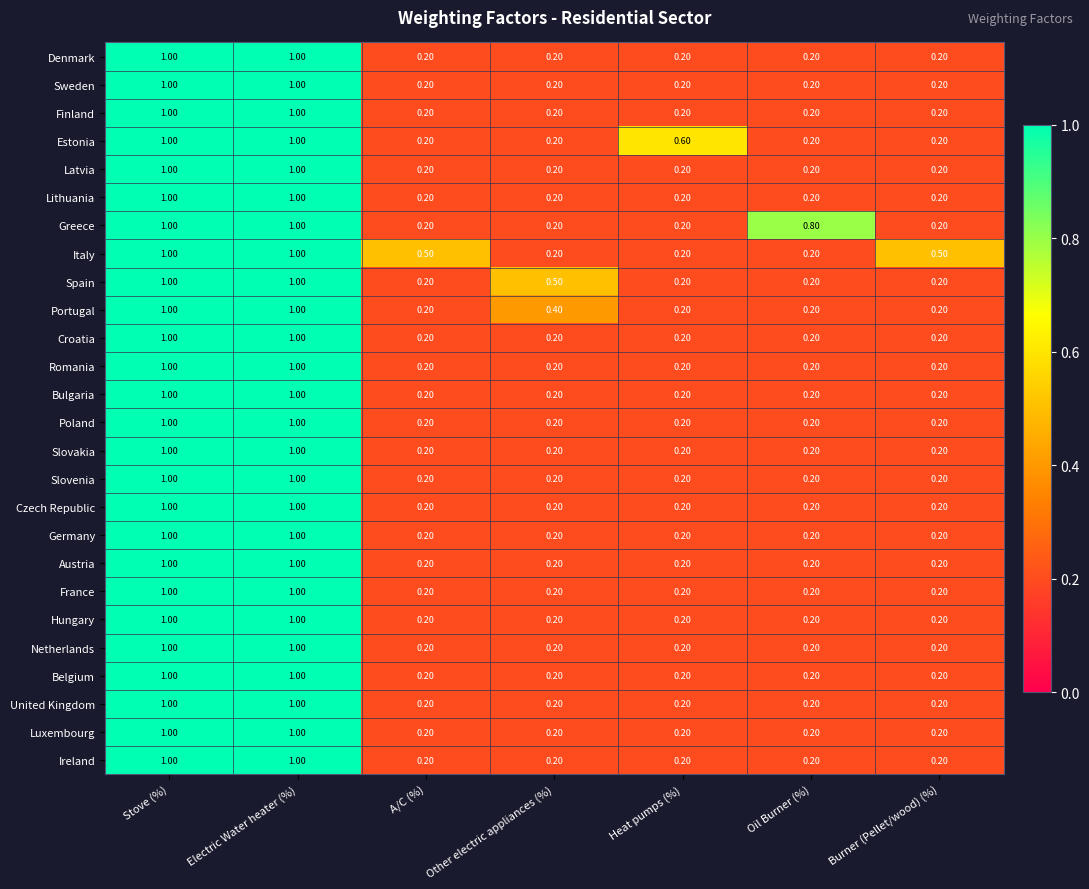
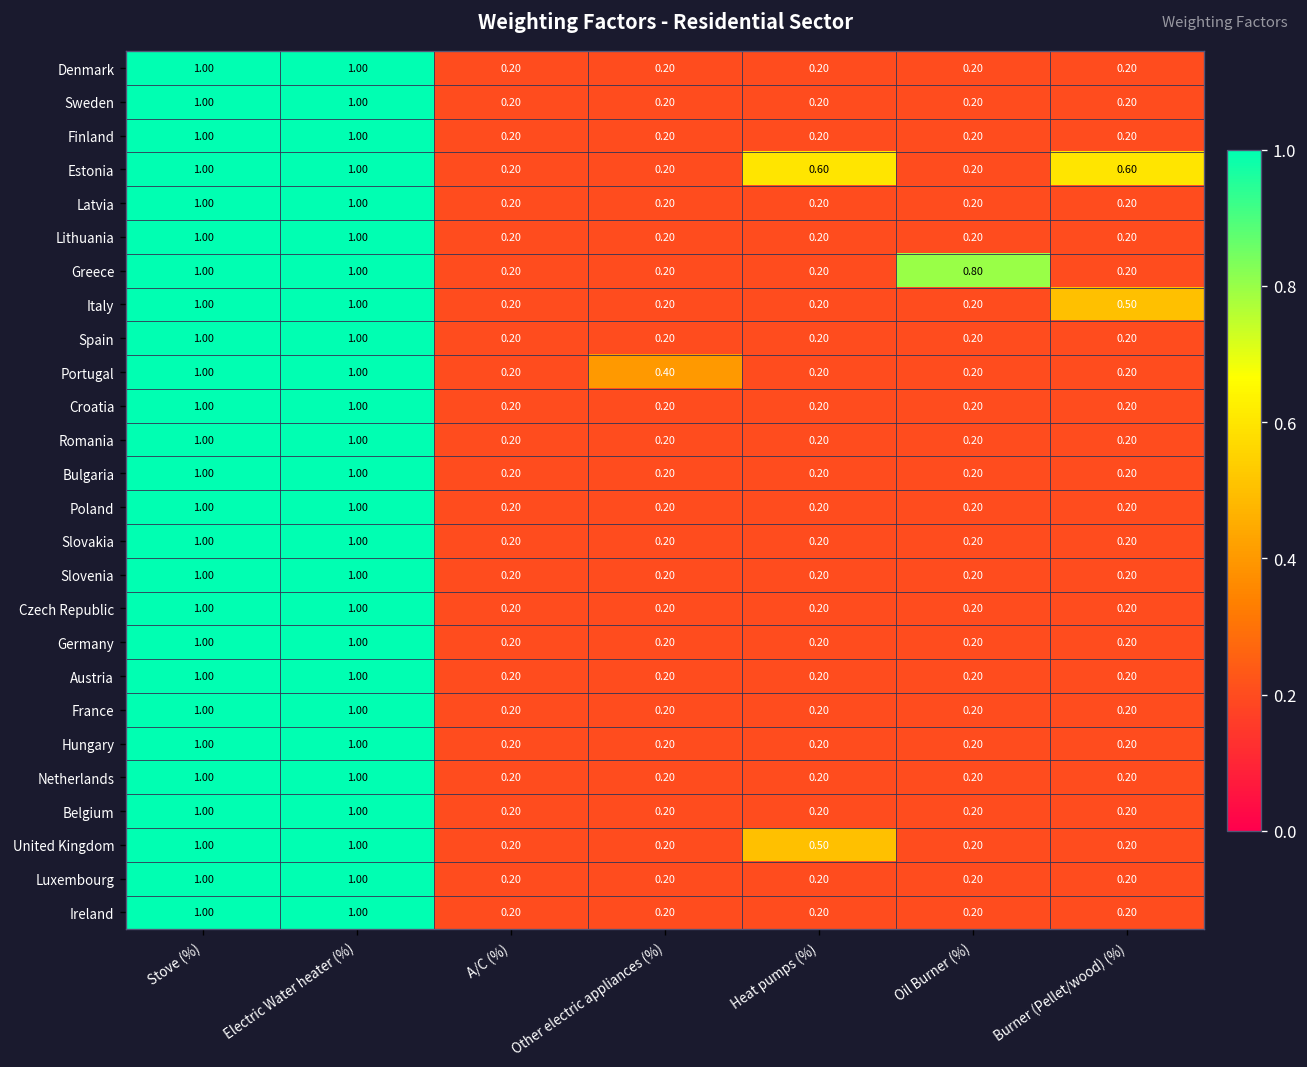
Estonia, Burner (Pellet/wood) (%): 0.20 -> 0.60
Italy, A/C (%): 0.50 -> 0.20
Spain, Other electric appliances (%): 0.50 -> 0.20
United Kingdom, Heat pumps (%): 0.20 -> 0.50
